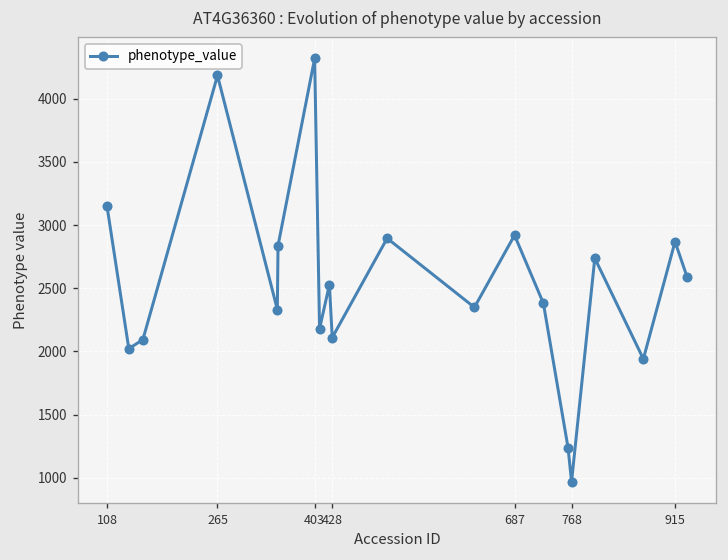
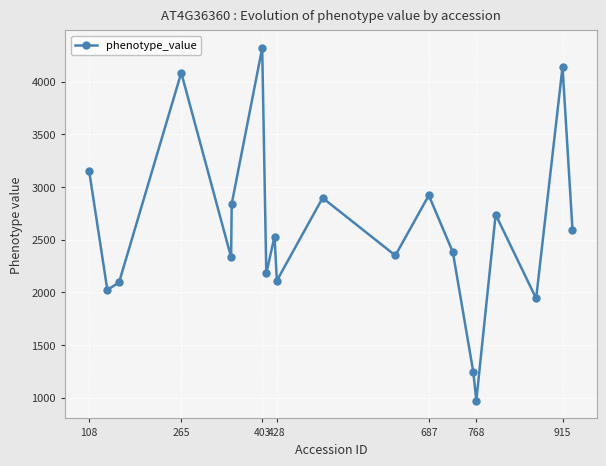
265: 4180 -> 4090
915: 2870 -> 4140
